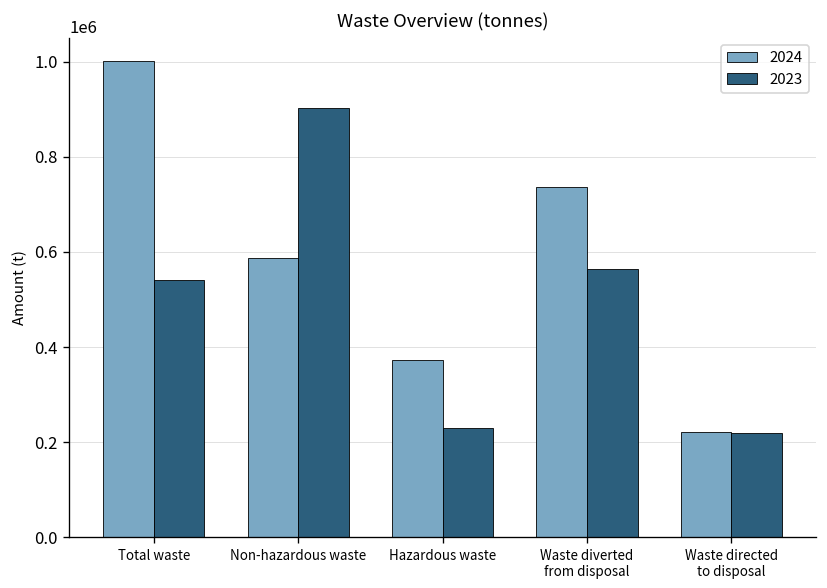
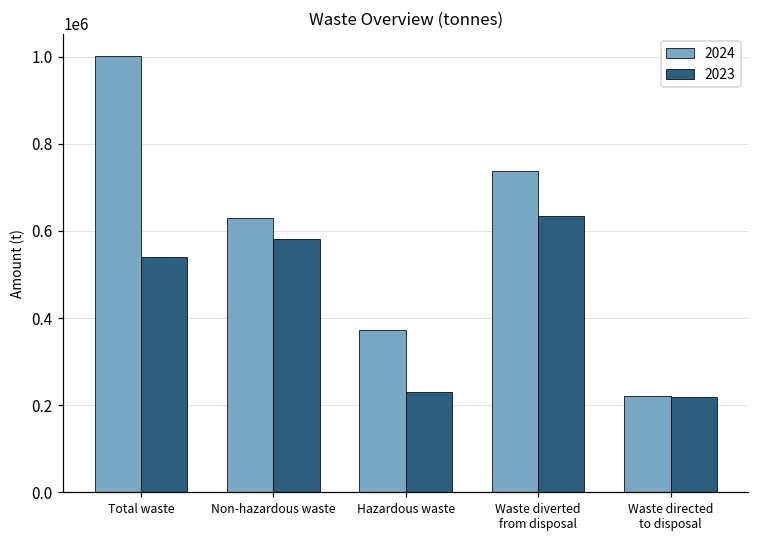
2024, Non-hazardous waste: 590000 -> 630000
2023, Non-hazardous waste: 900000 -> 580000
2023, Waste diverted from disposal: 560000 -> 630000
